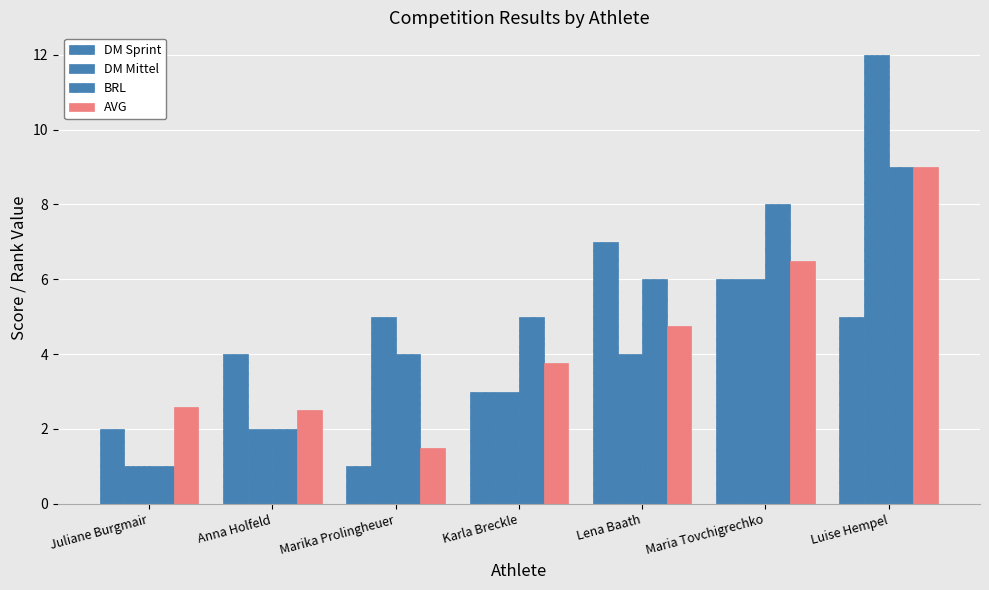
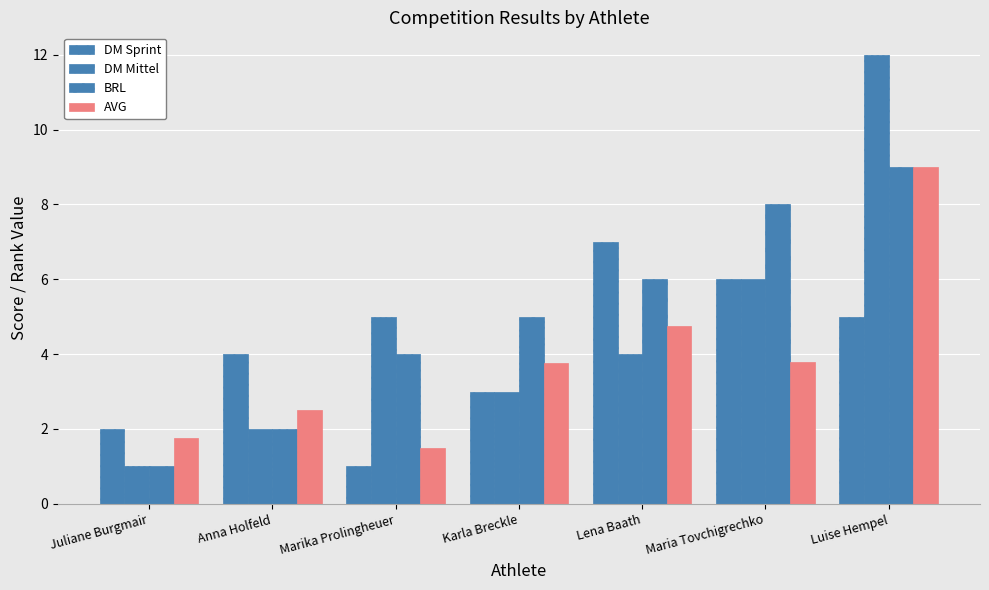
AVG, Juliane Burgmair: 2.6 -> 1.8
AVG, Maria Tovchigrechko: 6.5 -> 3.8
